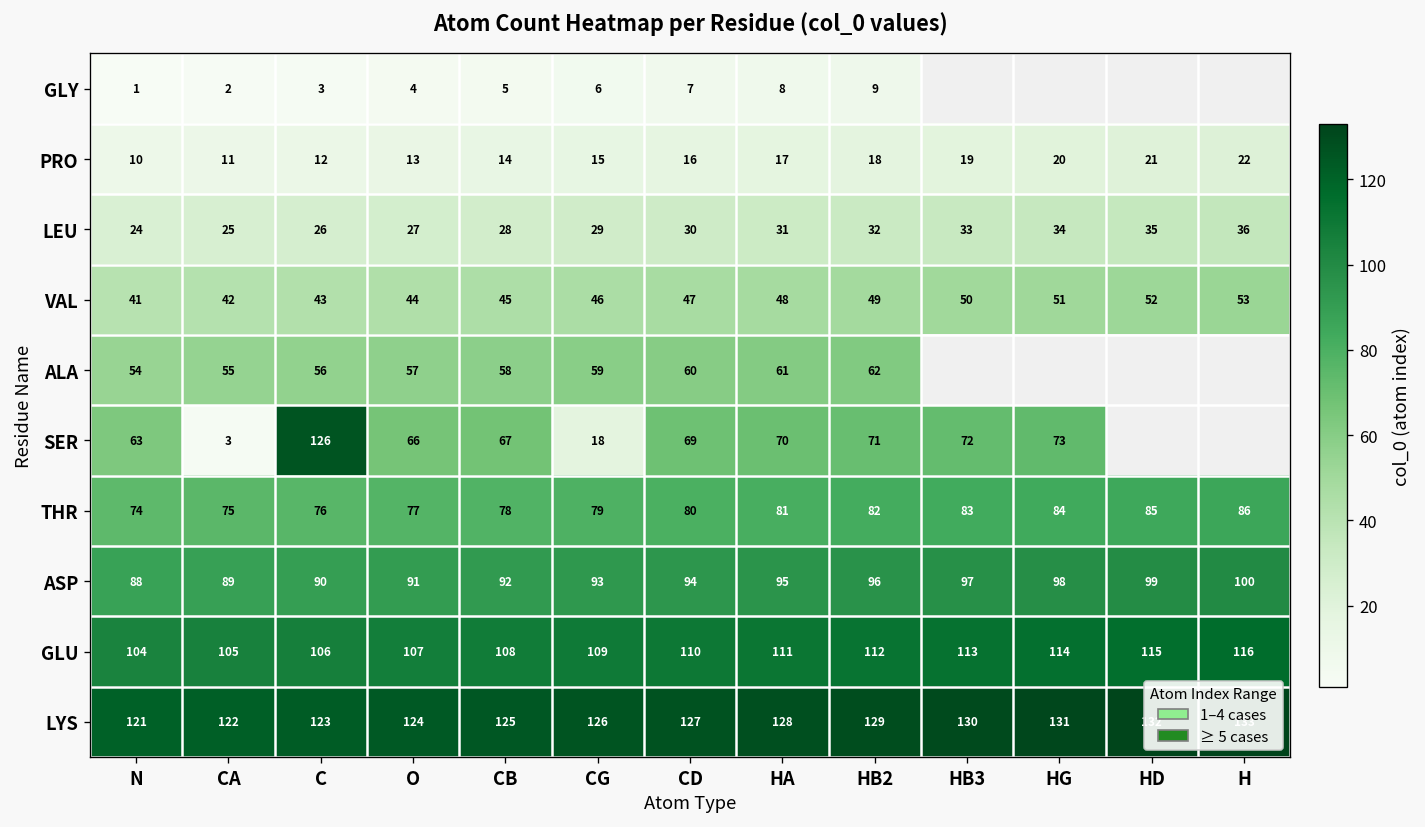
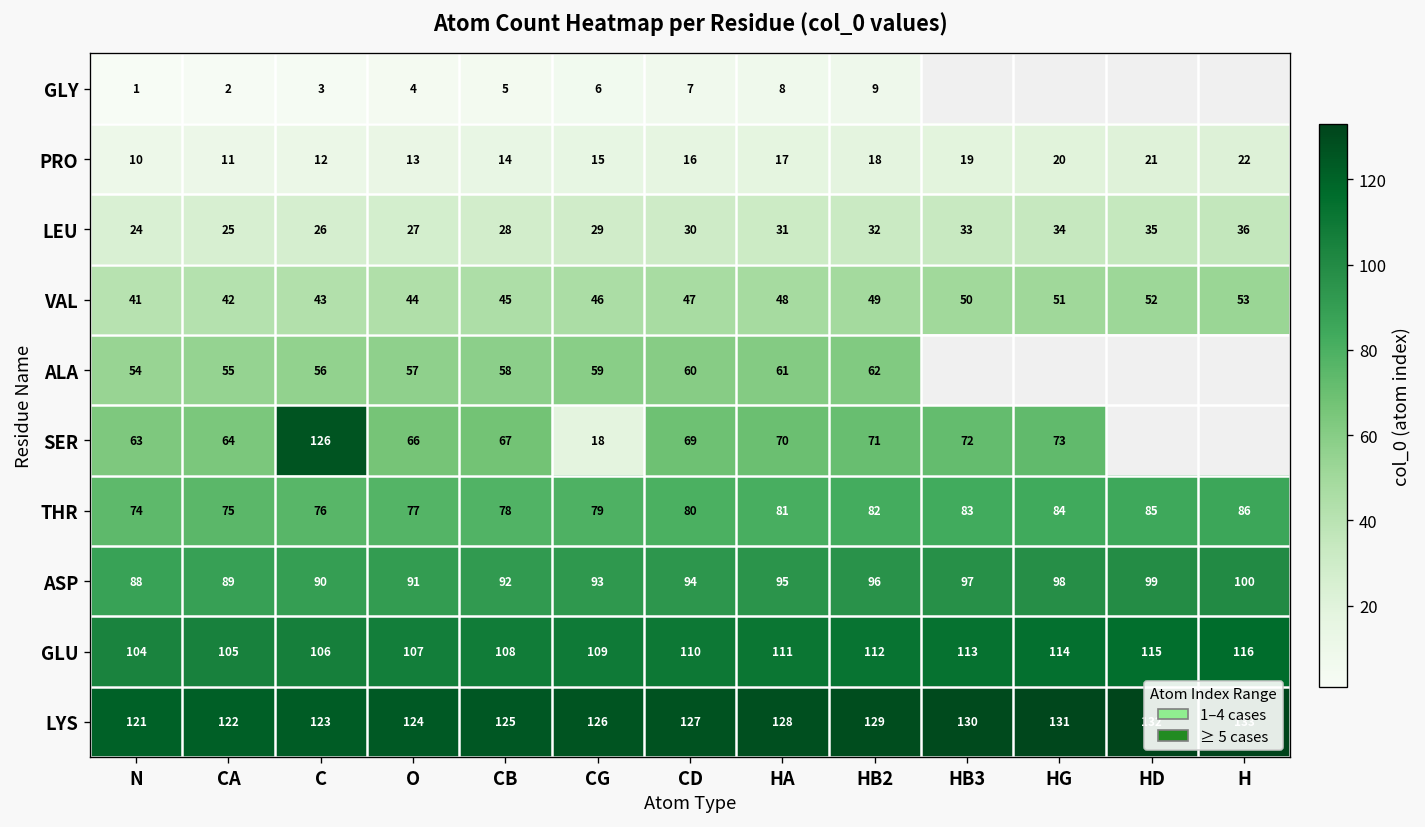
SER, CA: 3 -> 64
